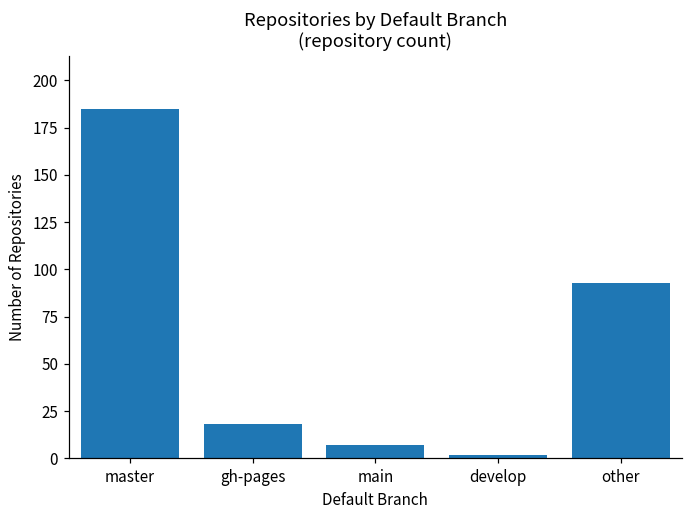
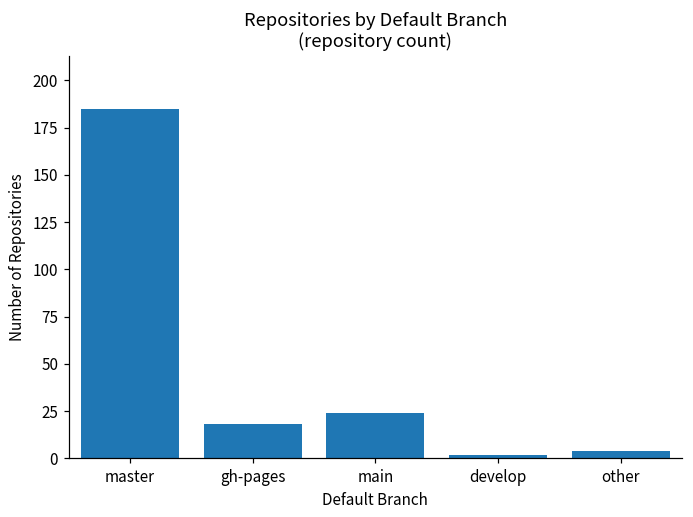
main: 7 -> 24
other: 93 -> 4
